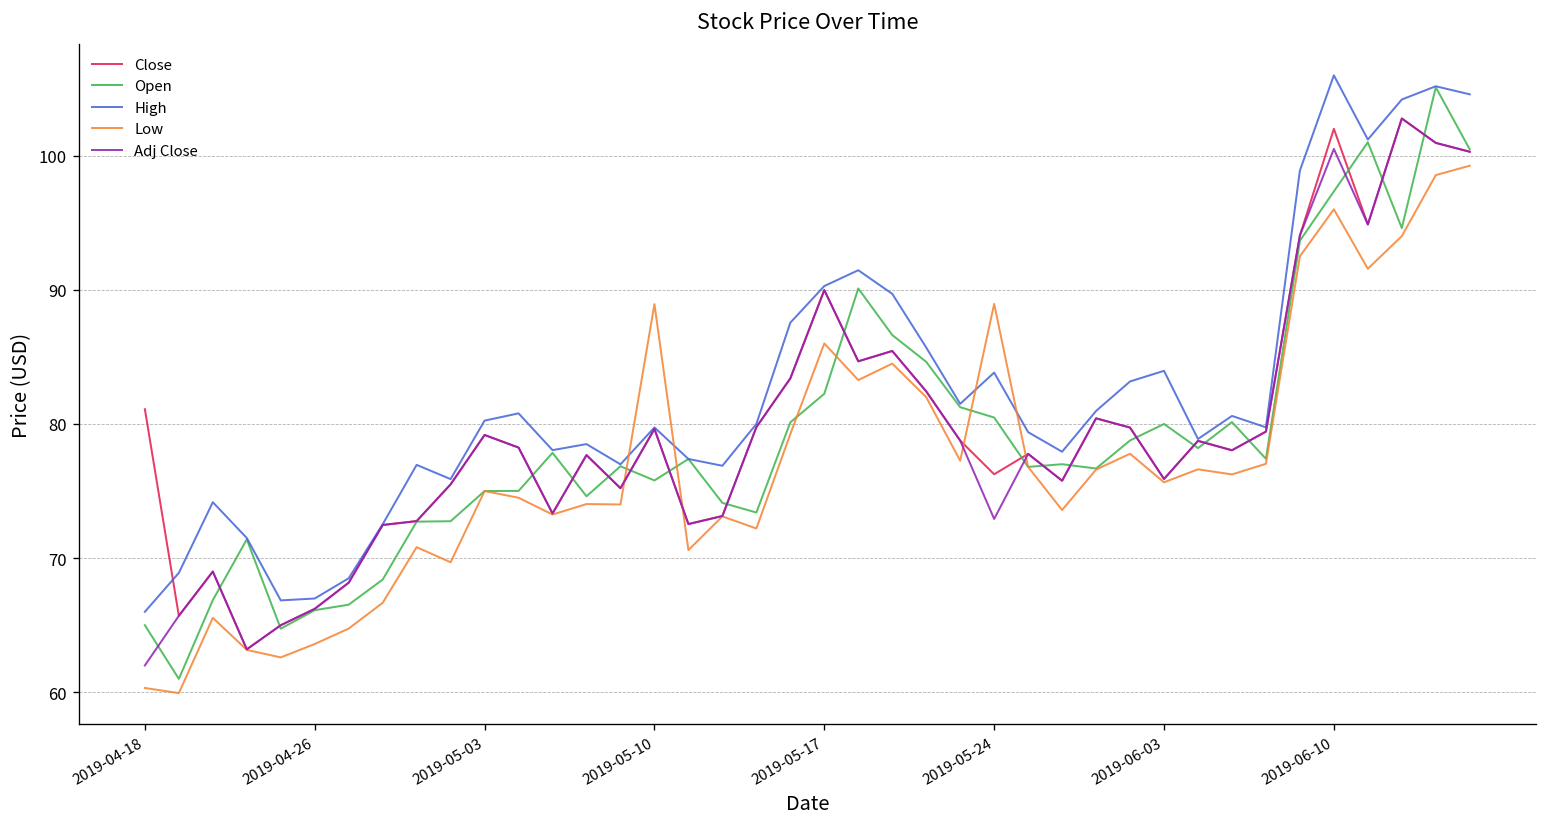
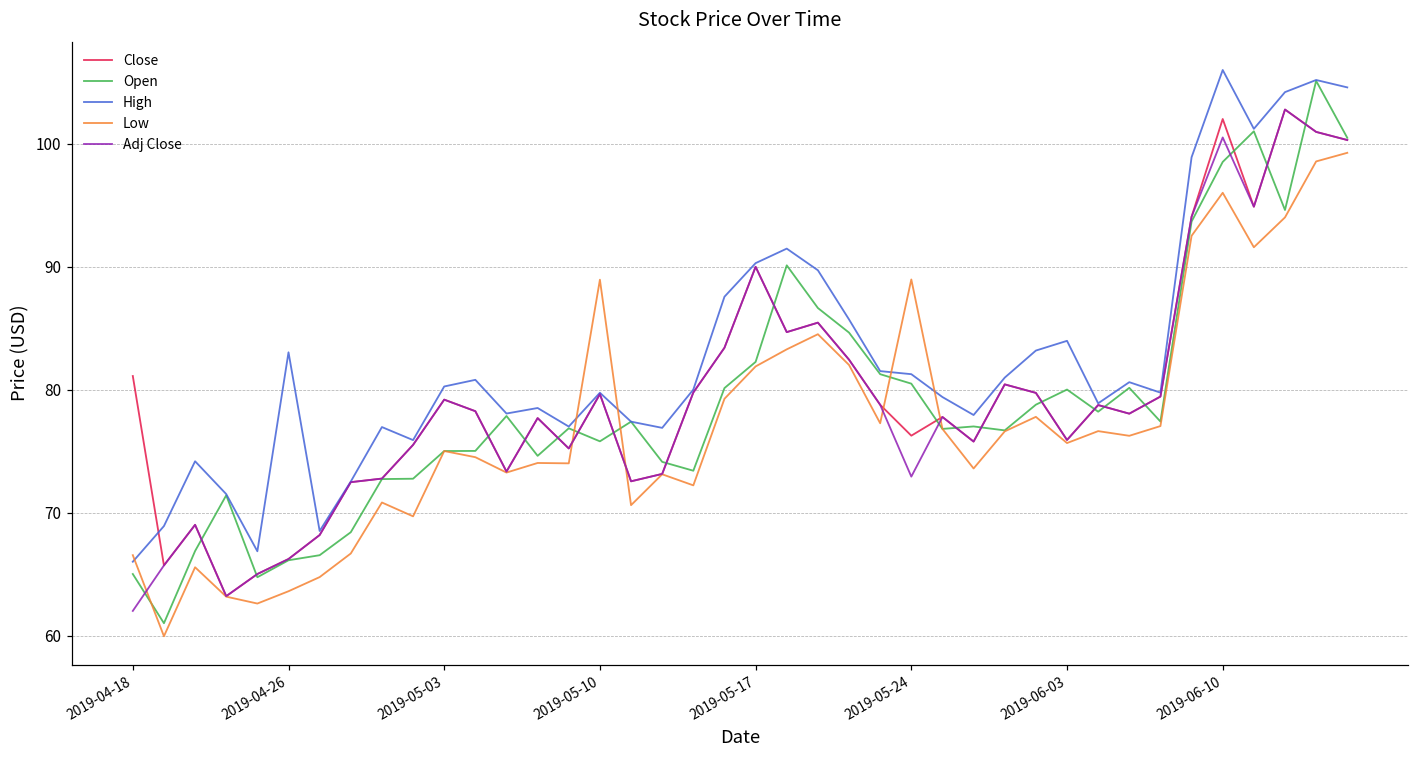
Low, 2019-04-18: 60.3 -> 66.5
High, 2019-04-26: 67.0 -> 83.0
Low, 2019-05-17: 86.0 -> 81.9
High, 2019-05-24: 83.8 -> 81.3
Open, 2019-06-10: 97.3 -> 98.5
